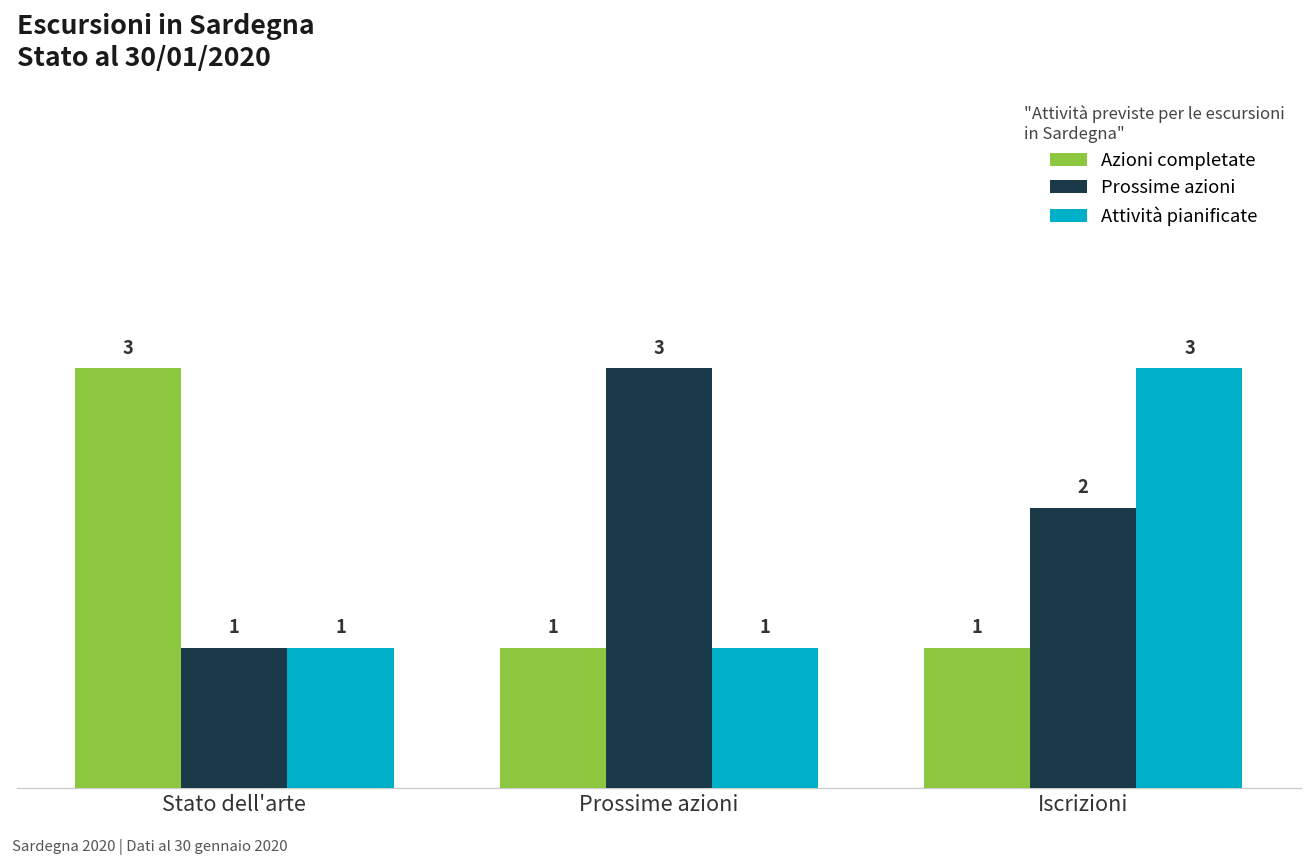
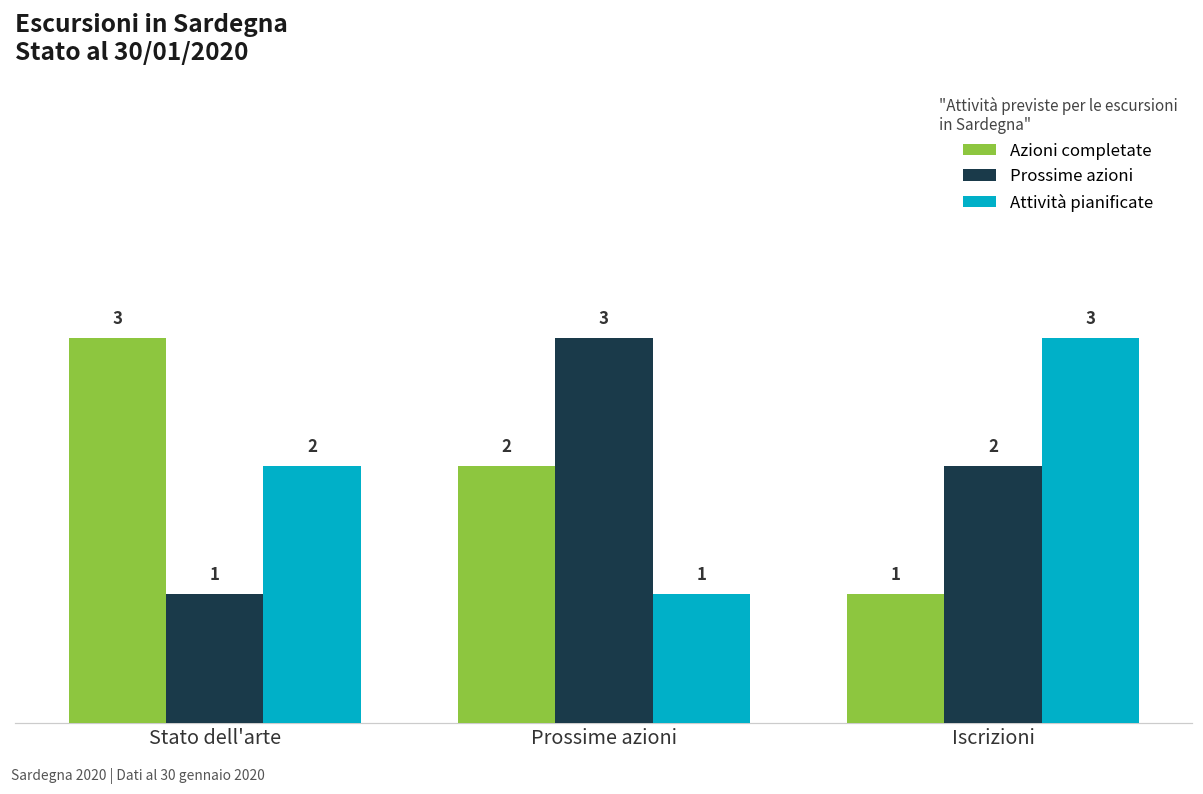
Attività pianificate, Stato dell'arte: 1 -> 2
Azioni completate, Prossime azioni: 1 -> 2
